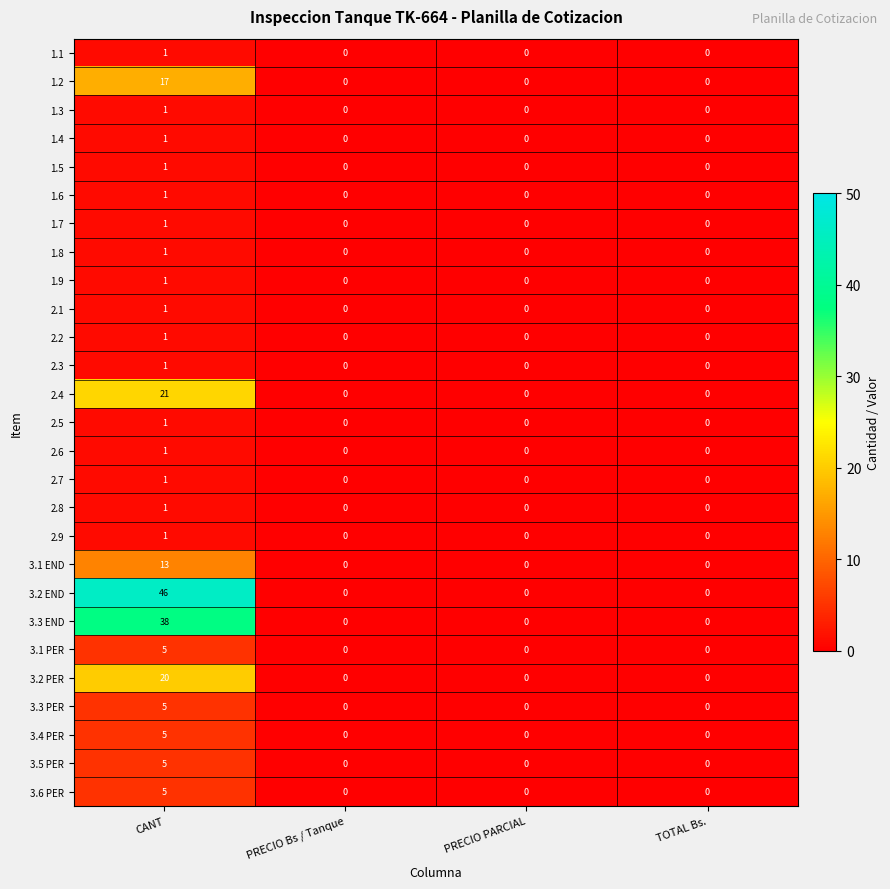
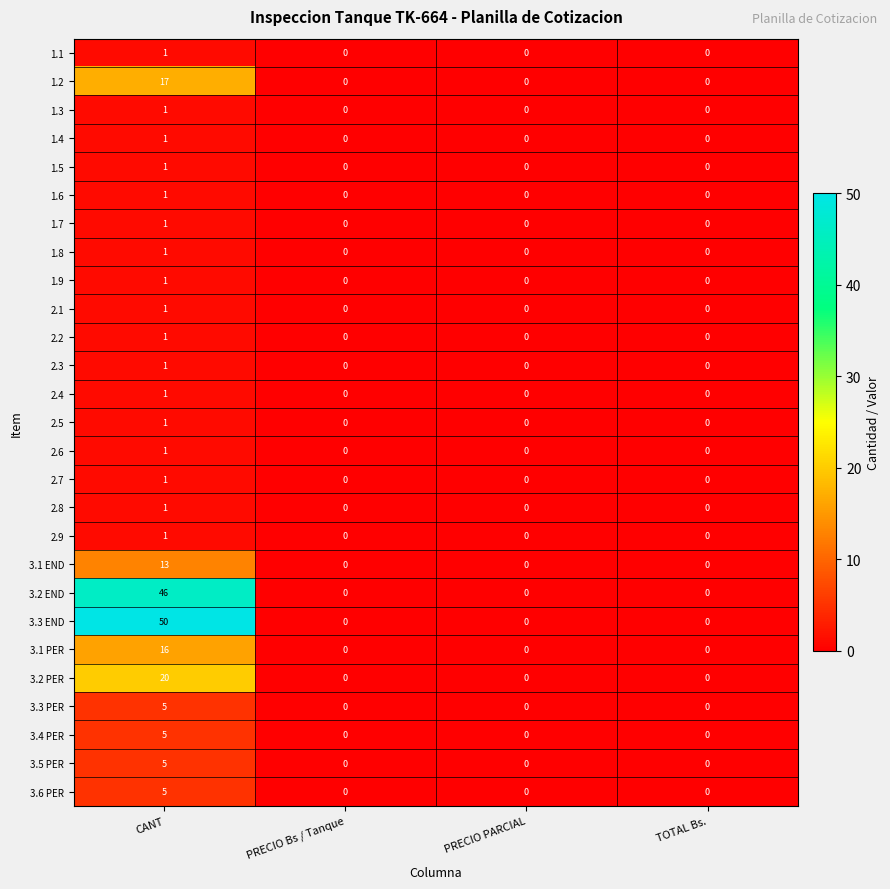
2.4, CANT: 21 -> 1
3.3 END, CANT: 38 -> 50
3.1 PER, CANT: 5 -> 16
